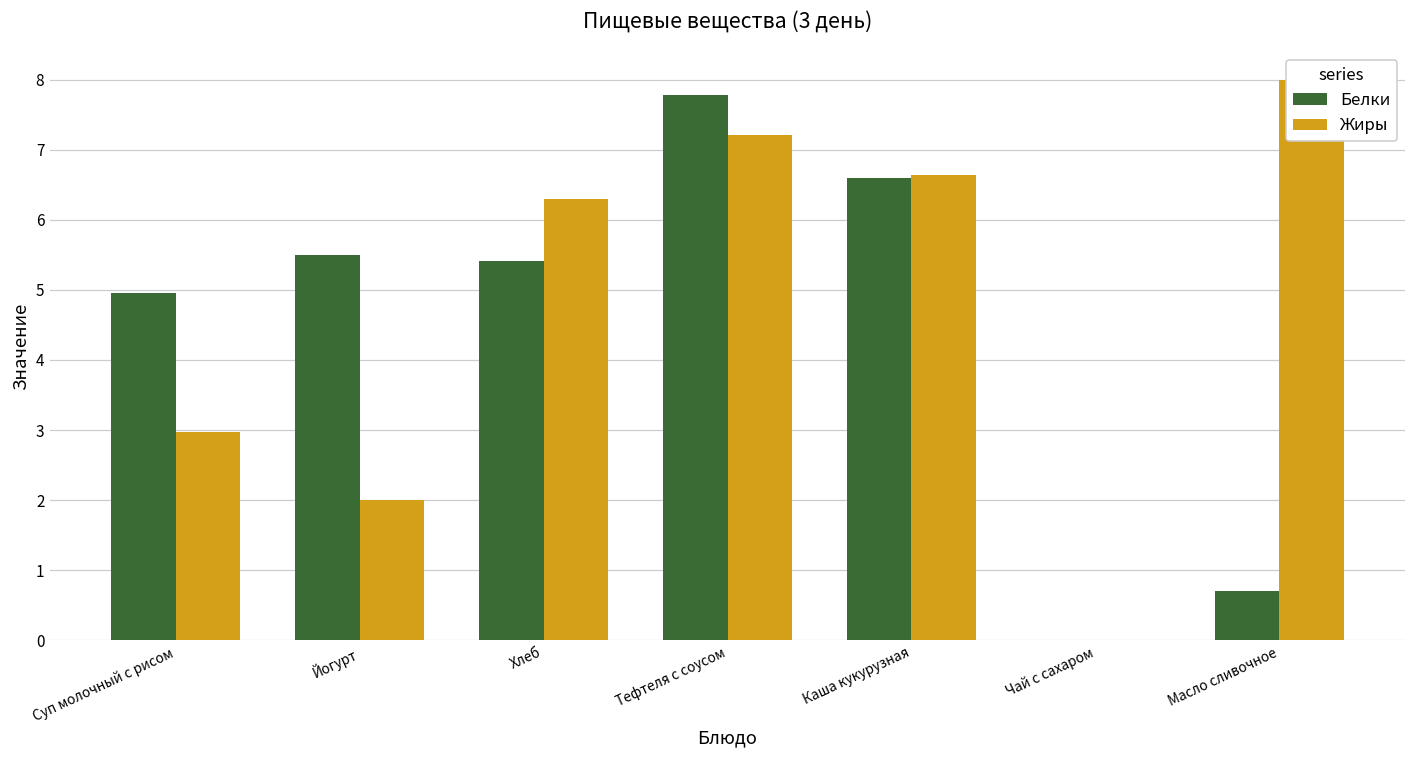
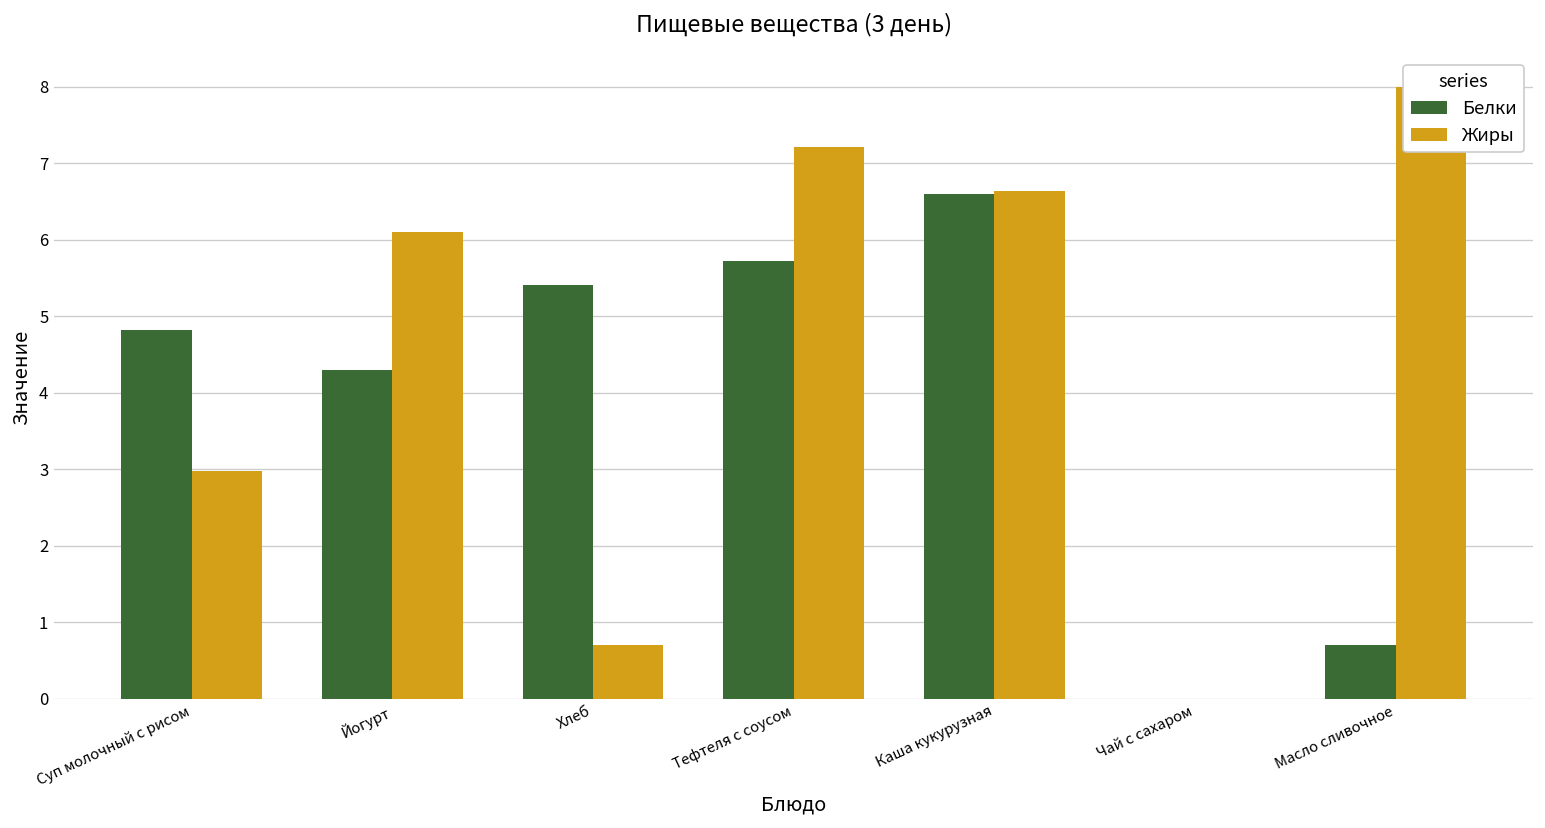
Белки, Суп молочный с рисом: 5.0 -> 4.8
Белки, Йогурт: 5.5 -> 4.3
Жиры, Йогурт: 2.0 -> 6.1
Жиры, Хлеб: 6.3 -> 0.7
Белки, Тефтеля с соусом: 7.8 -> 5.7
